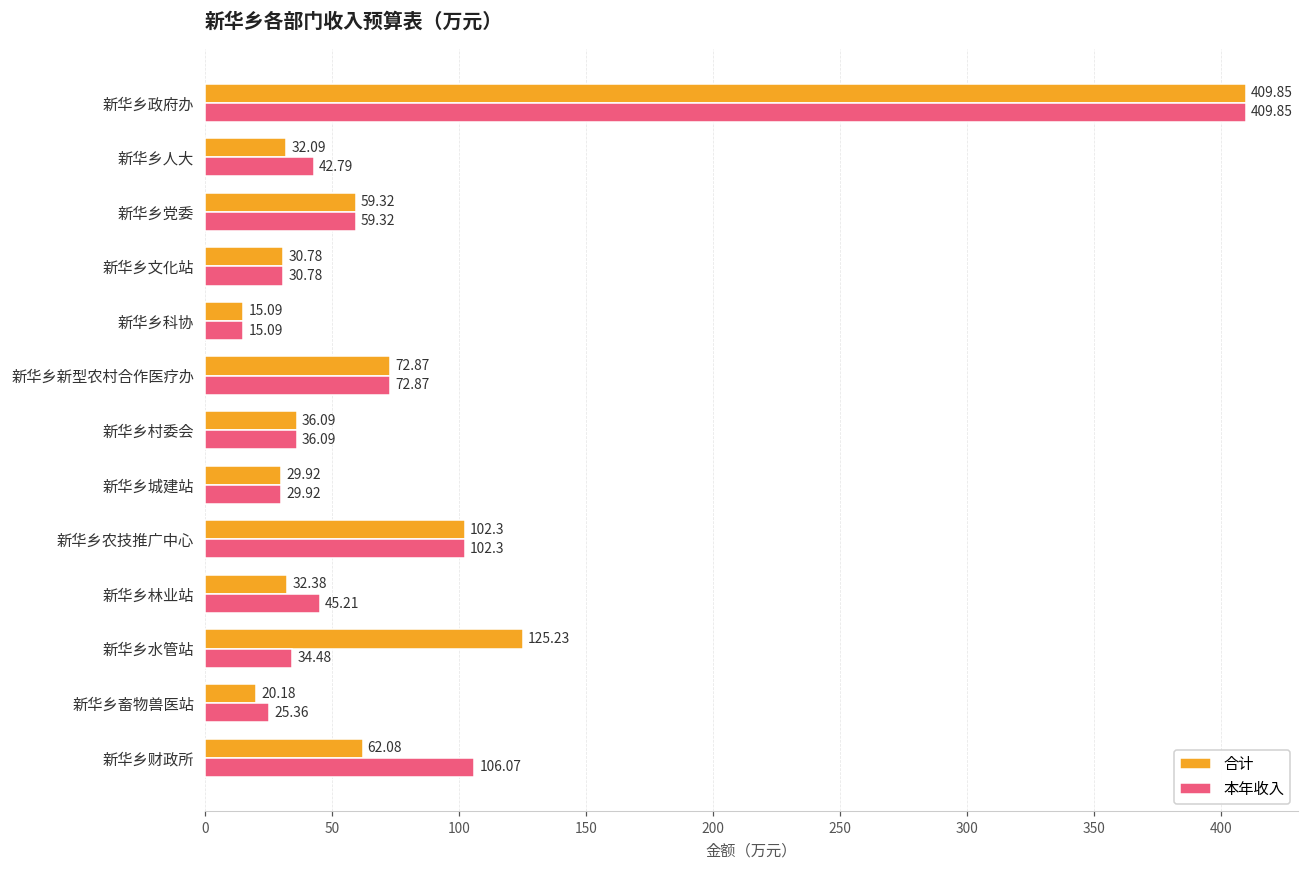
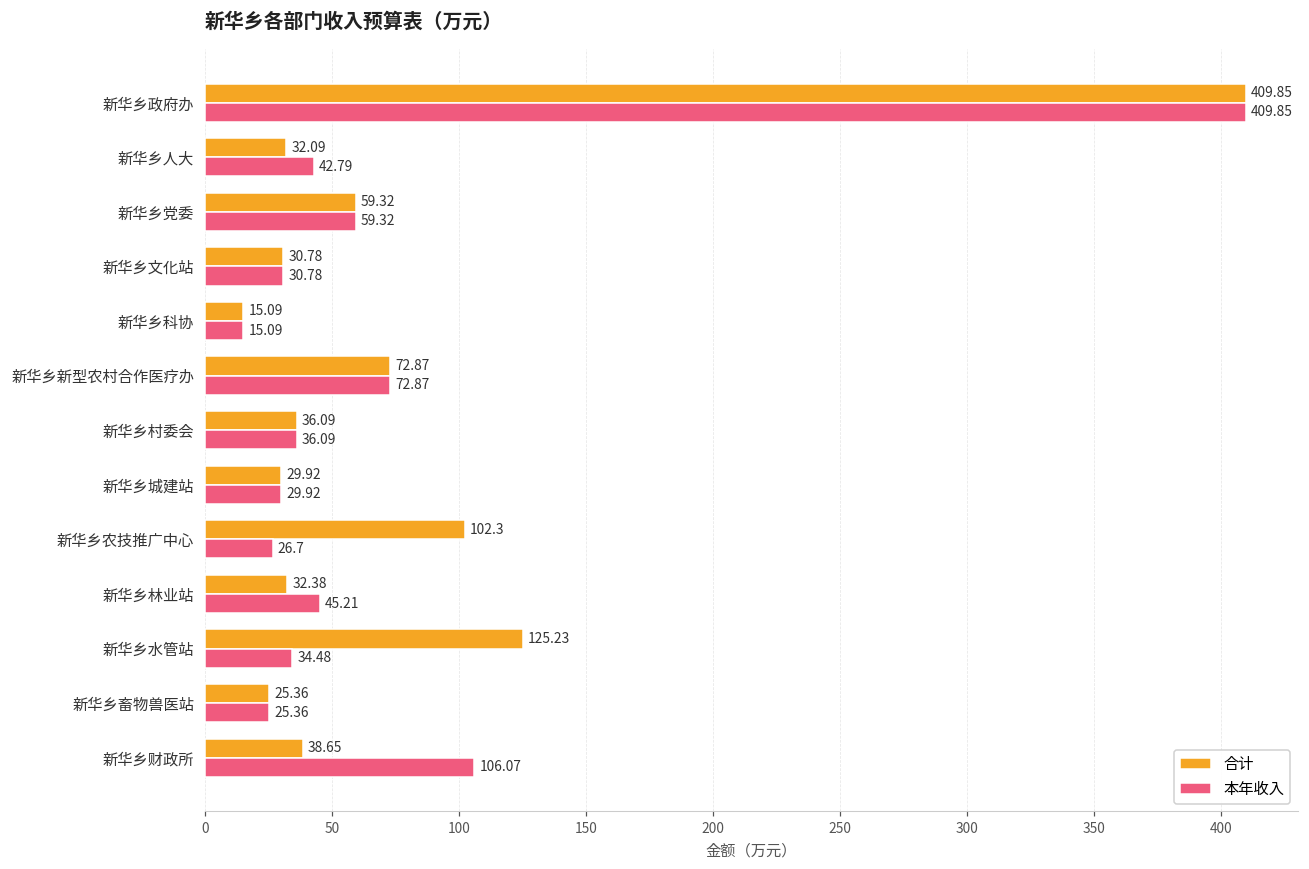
本年收入, 新华乡农技推广中心: 102.3 -> 26.7
合计, 新华乡畜物兽医站: 20.18 -> 25.36
合计, 新华乡财政所: 62.08 -> 38.65
